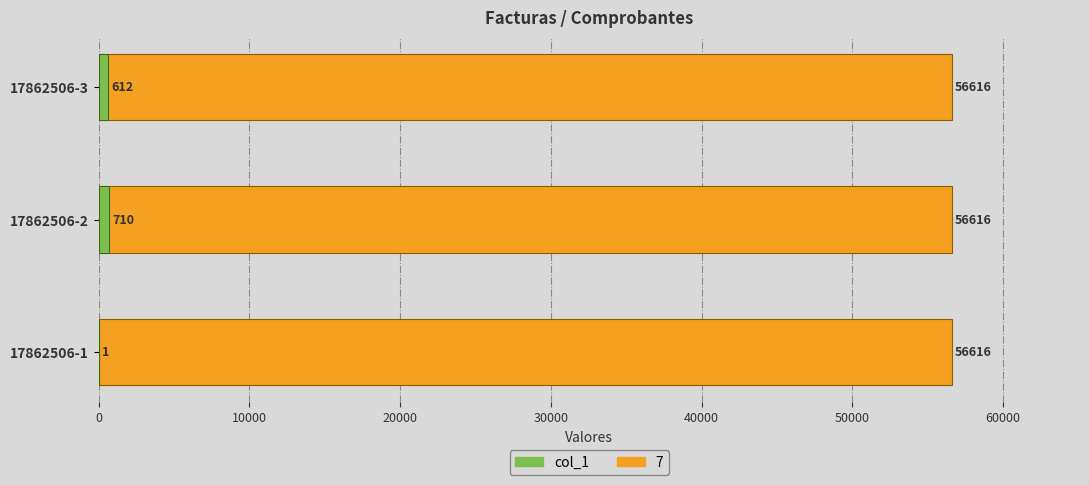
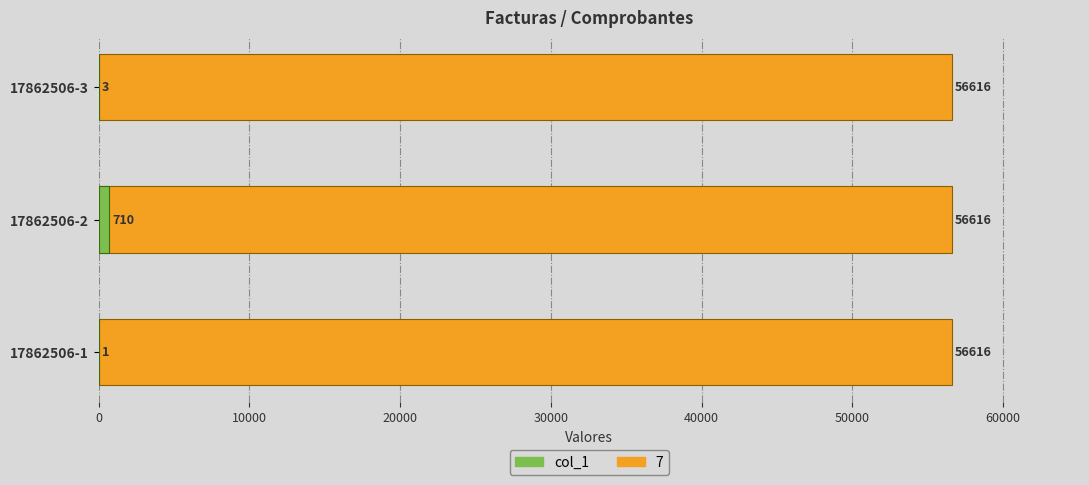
col_1, 17862506-3: 612 -> 3
